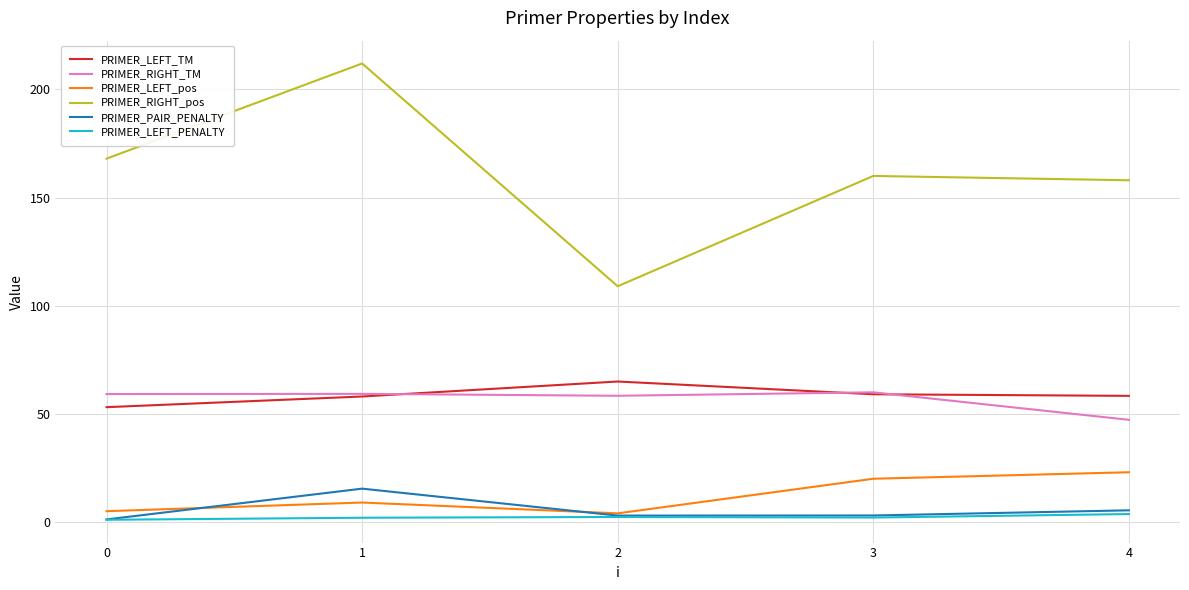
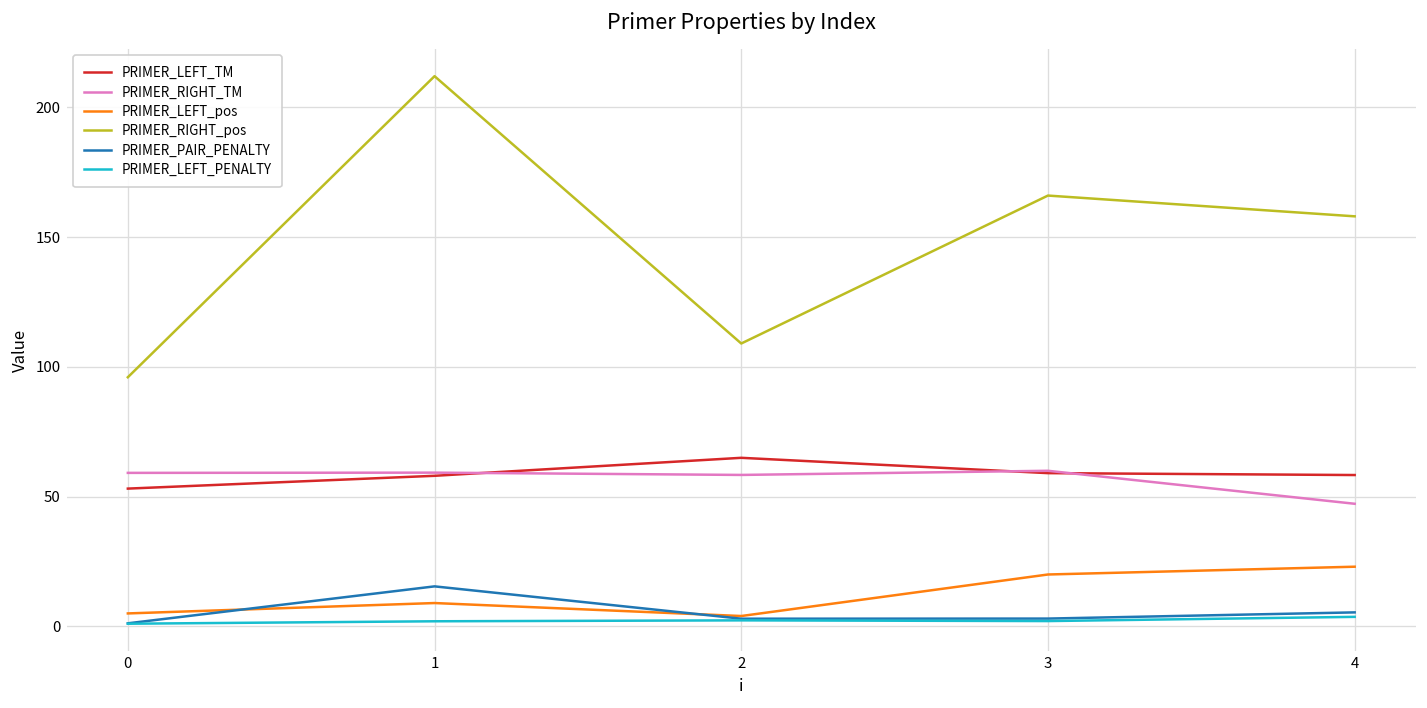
PRIMER_RIGHT_pos, 0: 168 -> 96
PRIMER_RIGHT_pos, 3: 160 -> 166
